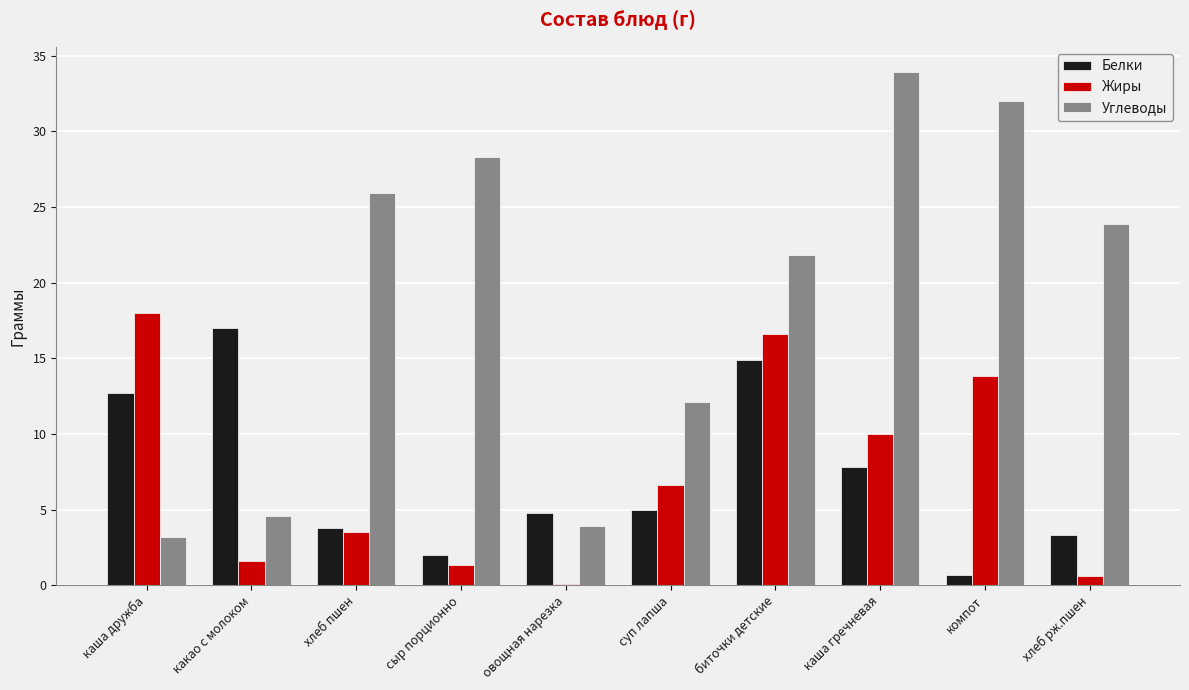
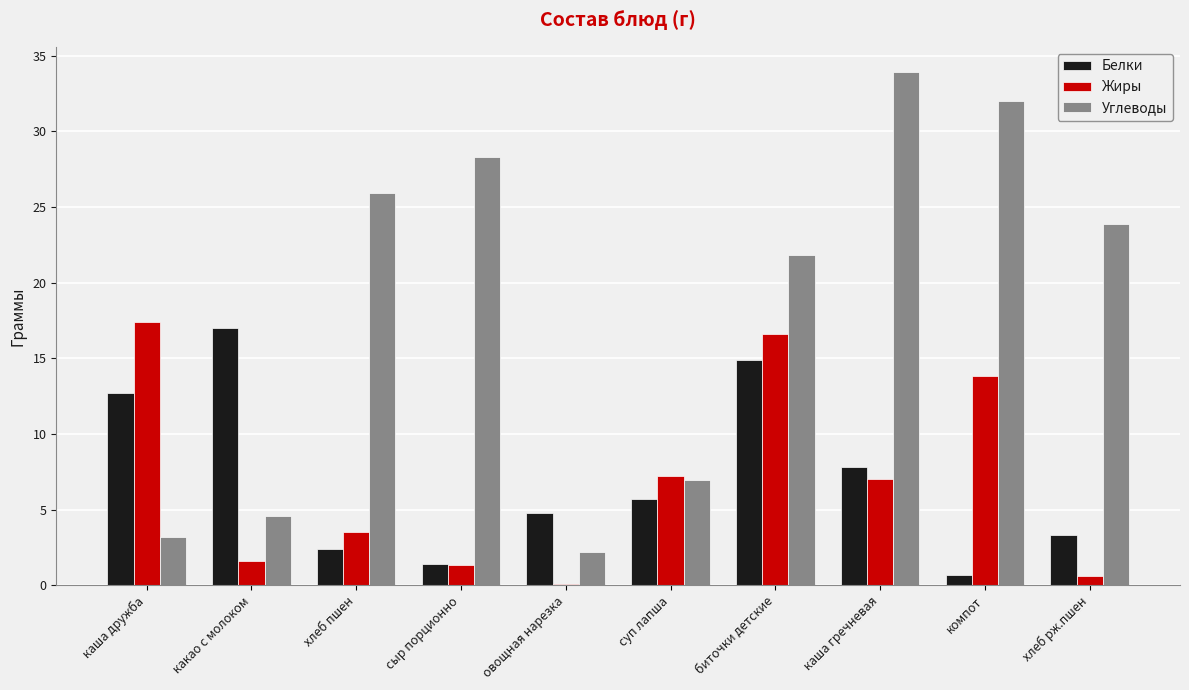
Жиры, каша дружба: 18.0 -> 17.4
Белки, хлеб пшен: 3.8 -> 2.4
Белки, сыр порционно: 2.0 -> 1.4
Углеводы, овощная нарезка: 3.9 -> 2.2
Белки, суп лапша: 4.9 -> 5.7
Жиры, суп лапша: 6.7 -> 7.2
Углеводы, суп лапша: 12.1 -> 6.9
Жиры, каша гречневая: 10 -> 7
